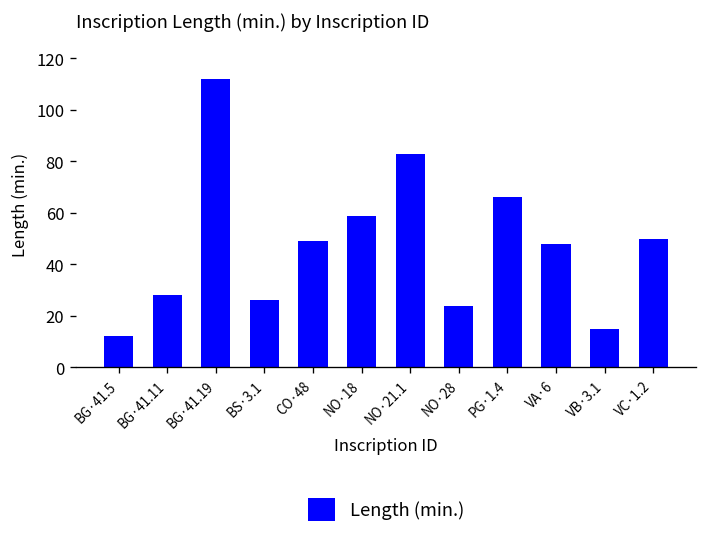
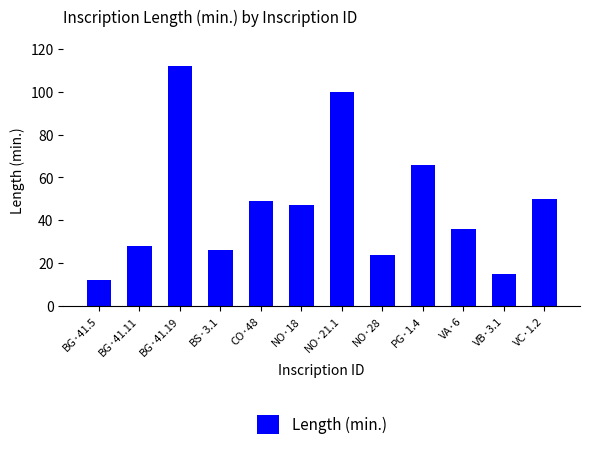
NO·18: 59 -> 47
NO·21.1: 83 -> 100
VA·6: 48 -> 36
